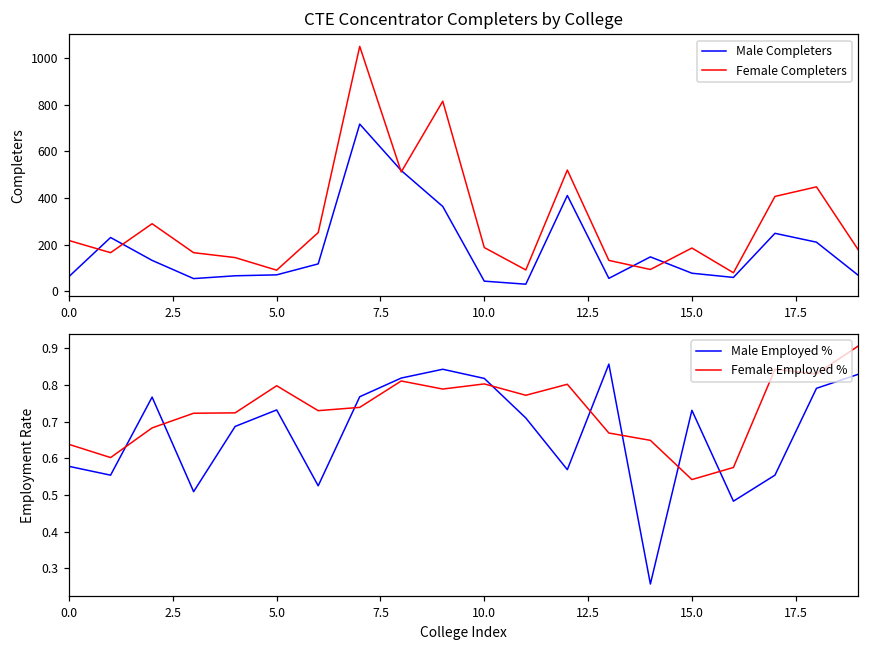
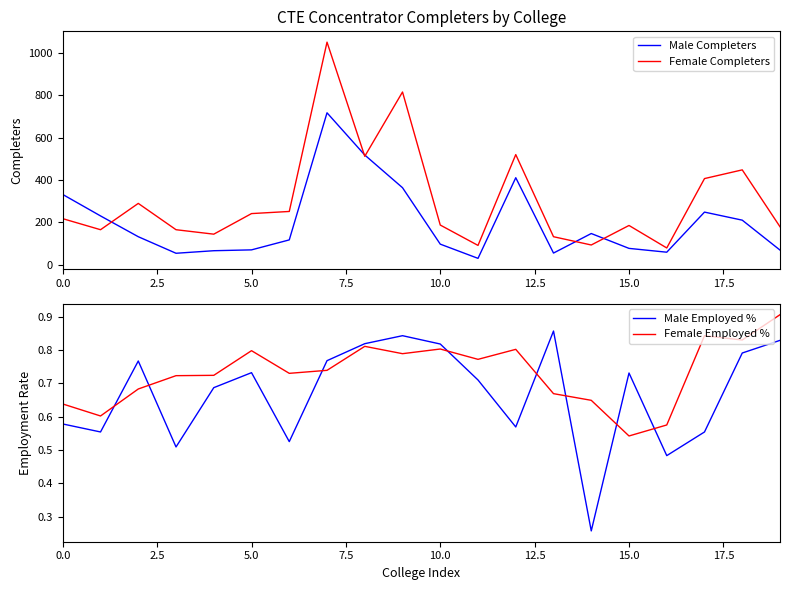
CTE Concentrator Completers by College, Male Completers, 0.0: 60 -> 330
CTE Concentrator Completers by College, Female Completers, 5.0: 90 -> 240
CTE Concentrator Completers by College, Male Completers, 10.0: 40 -> 100
